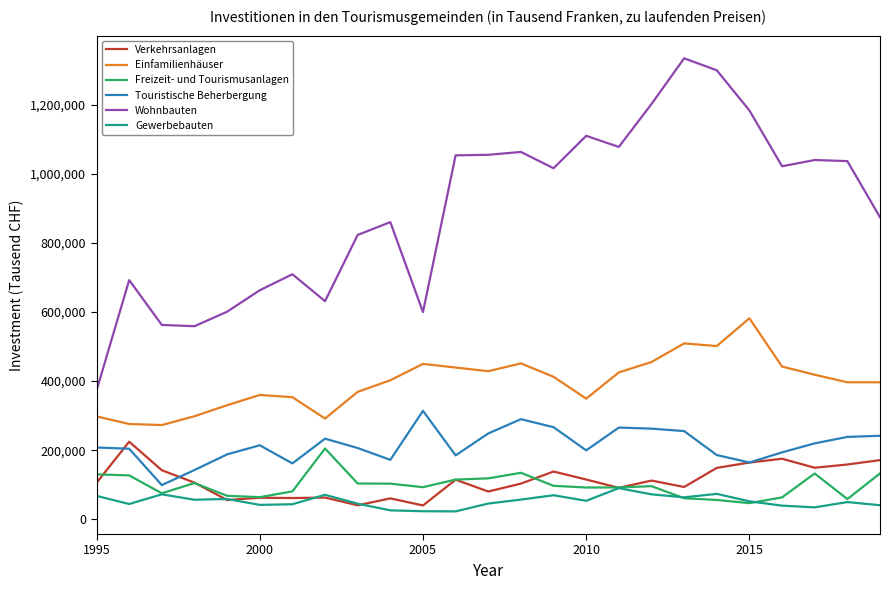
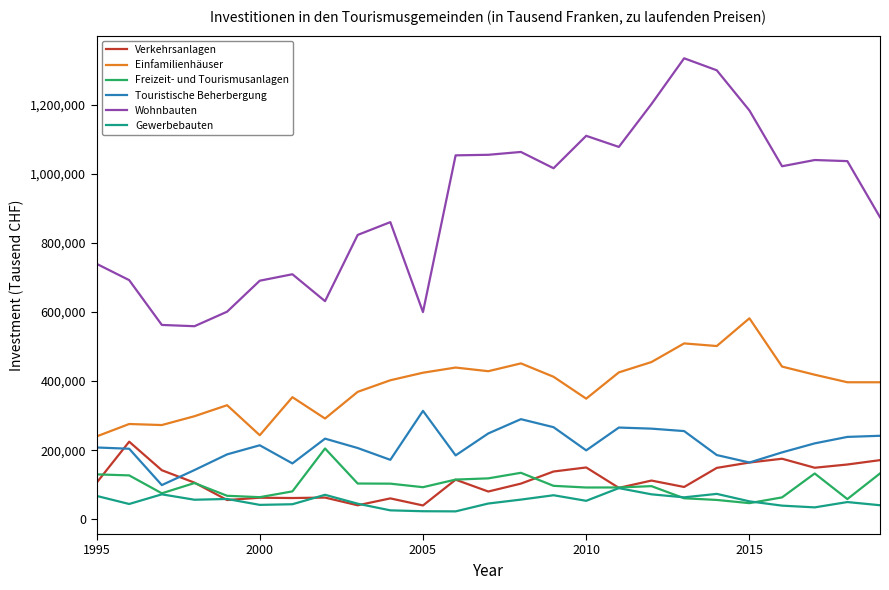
Einfamilienhäuser, 1995: 300,000 -> 240,000
Wohnbauten, 1995: 370,000 -> 740,000
Einfamilienhäuser, 2000: 360,000 -> 240,000
Wohnbauten, 2000: 660,000 -> 690,000
Einfamilienhäuser, 2005: 450,000 -> 420,000
Verkehrsanlagen, 2010: 120,000 -> 150,000
